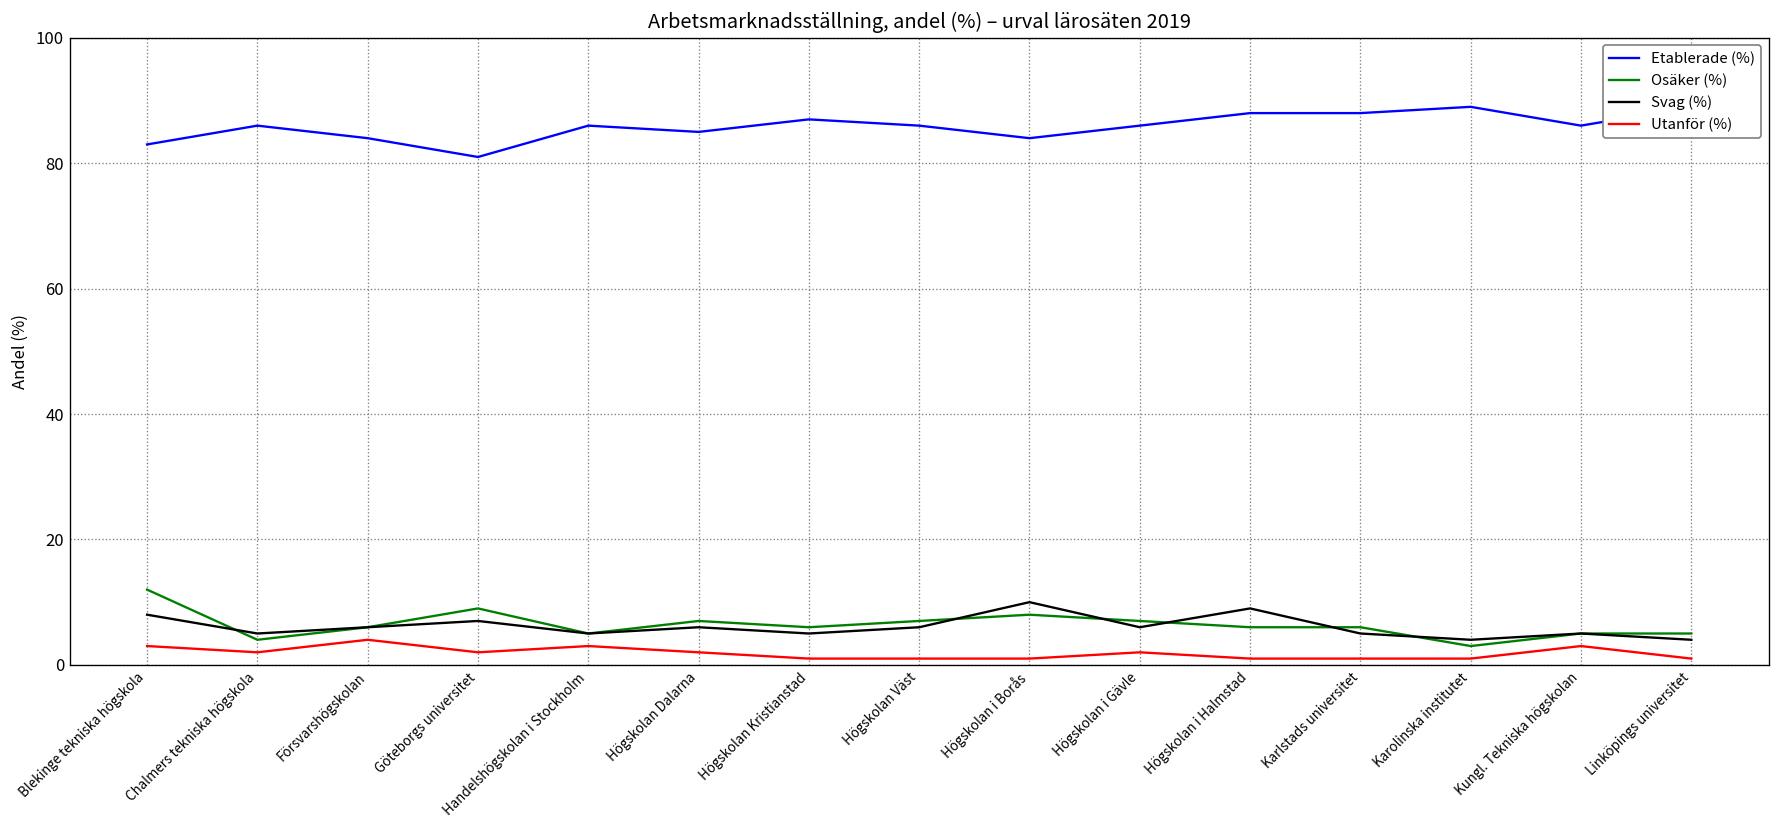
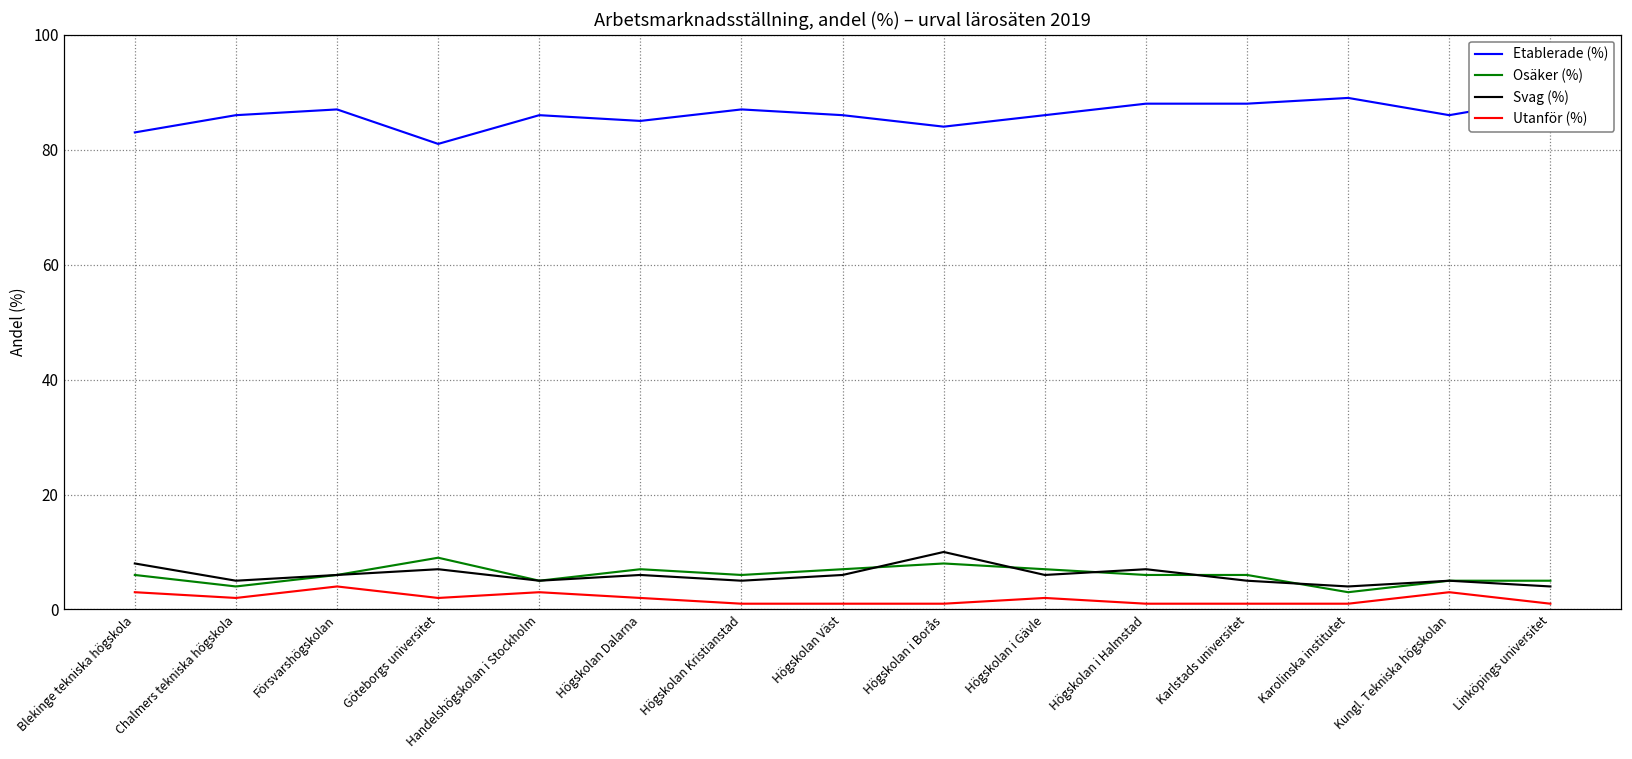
Osäker (%), Blekinge tekniska högskola: 12 -> 6
Etablerade (%), Försvarshögskolan: 84 -> 87
Svag (%), Högskolan i Halmstad: 9 -> 7
